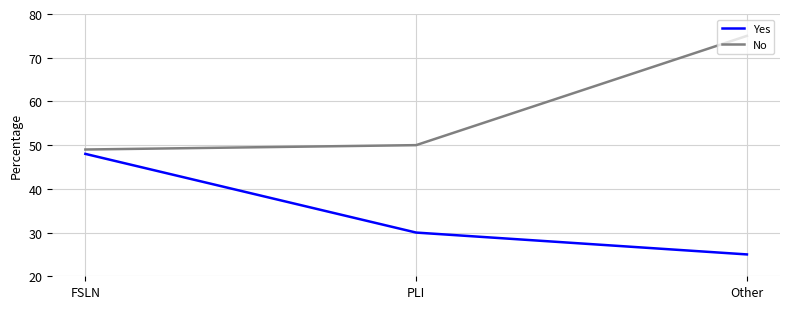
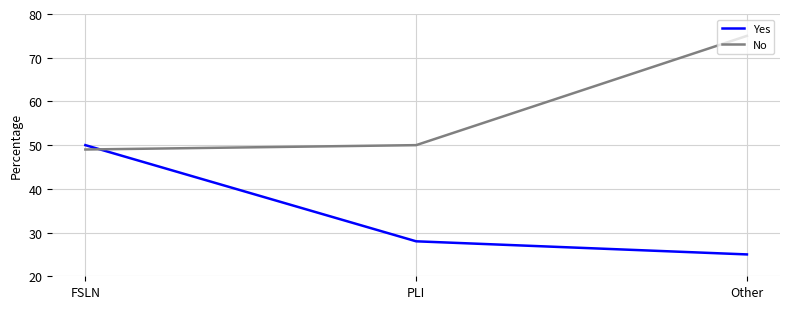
Yes, FSLN: 48 -> 50
Yes, PLI: 30 -> 28
